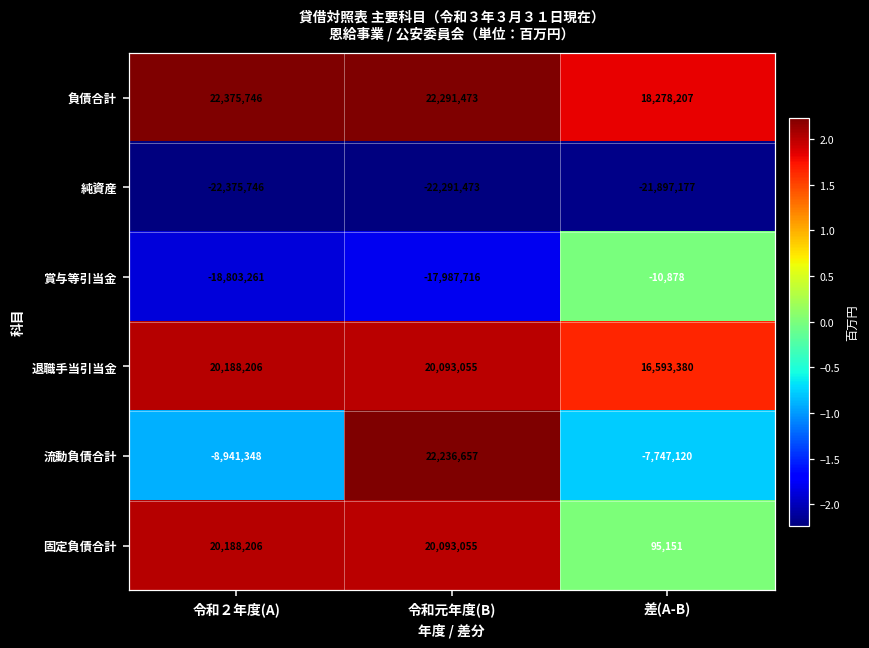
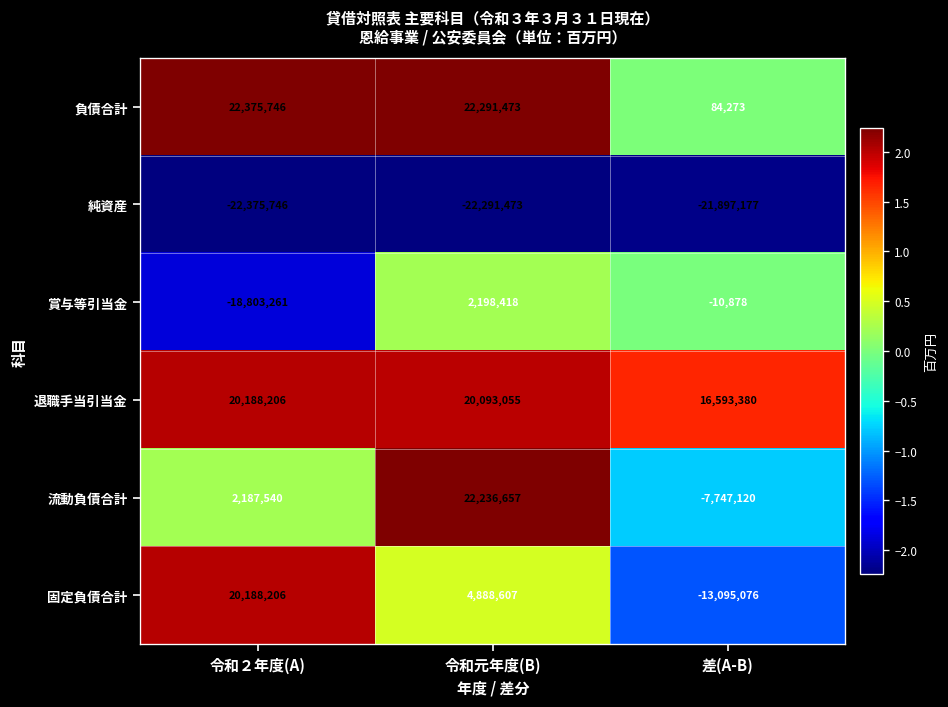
負債合計, 差(A-B): 18,278,207 -> 84,273
賞与等引当金, 令和元年度(B): -17,987,716 -> 2,198,418
流動負債合計, 令和２年度(A): -8,941,348 -> 2,187,540
固定負債合計, 令和元年度(B): 20,093,055 -> 4,888,607
固定負債合計, 差(A-B): 95,151 -> -13,095,076
